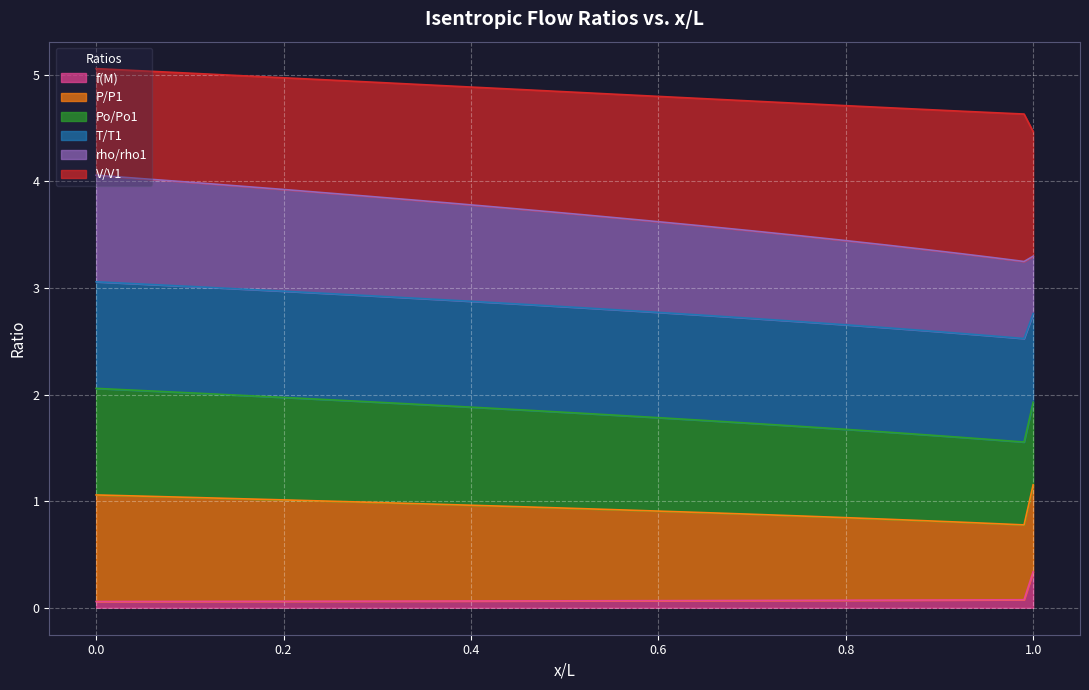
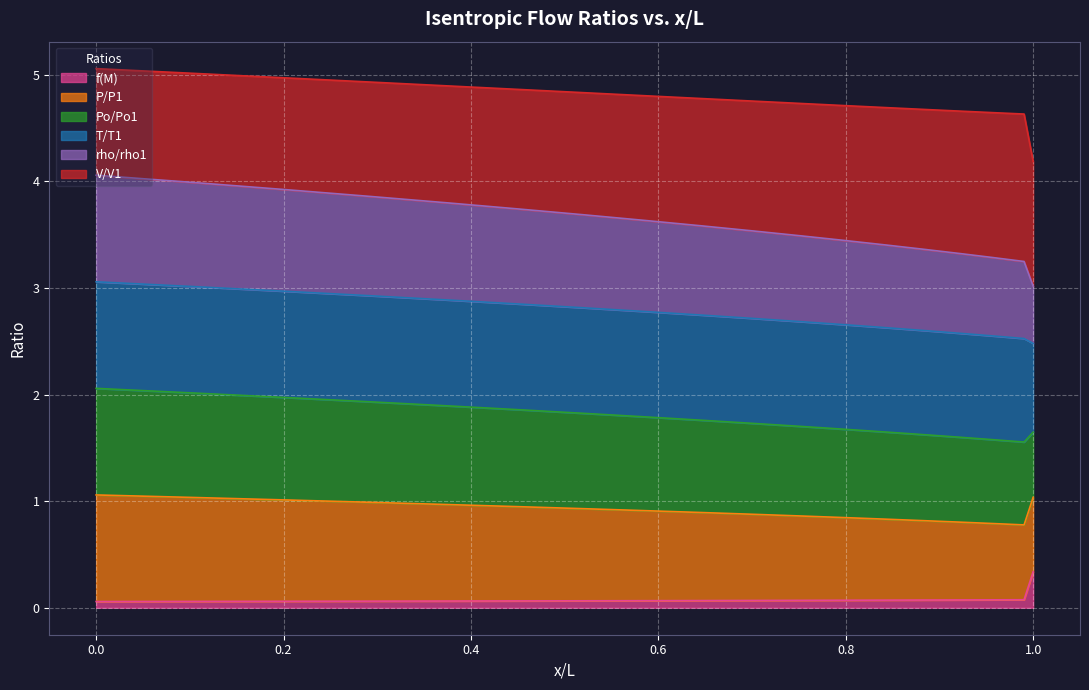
P/P1, 1.0: 0.82 -> 0.70
Po/Po1, 1.0: 0.77 -> 0.61
